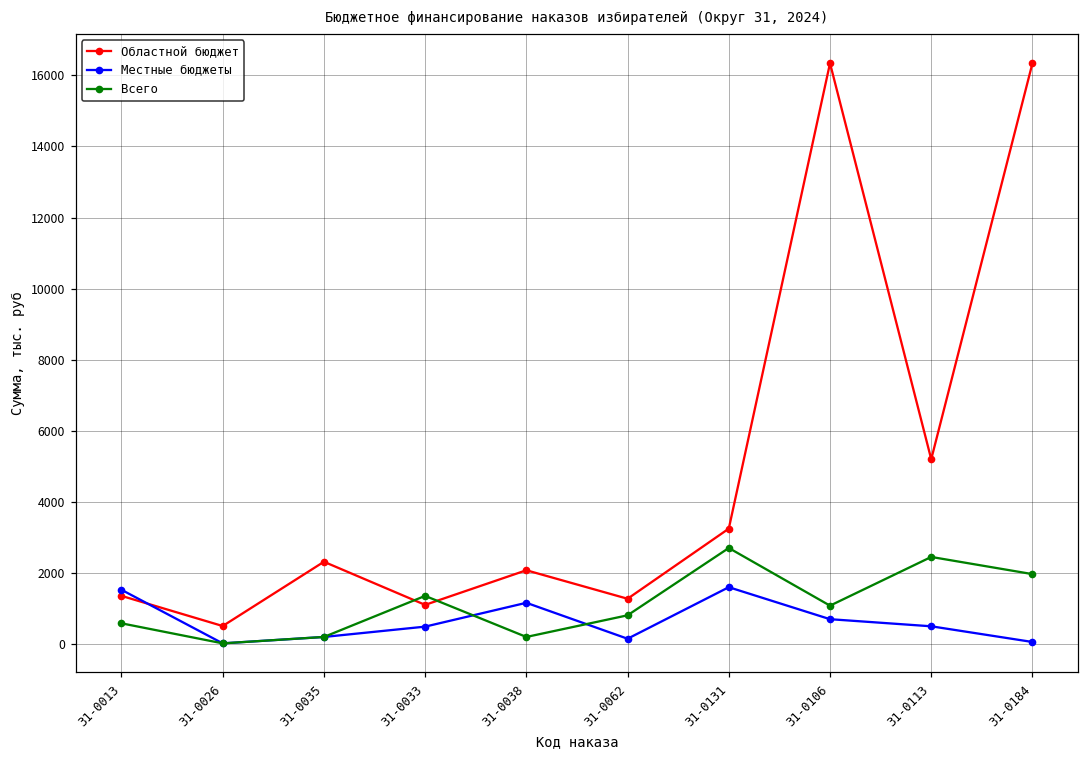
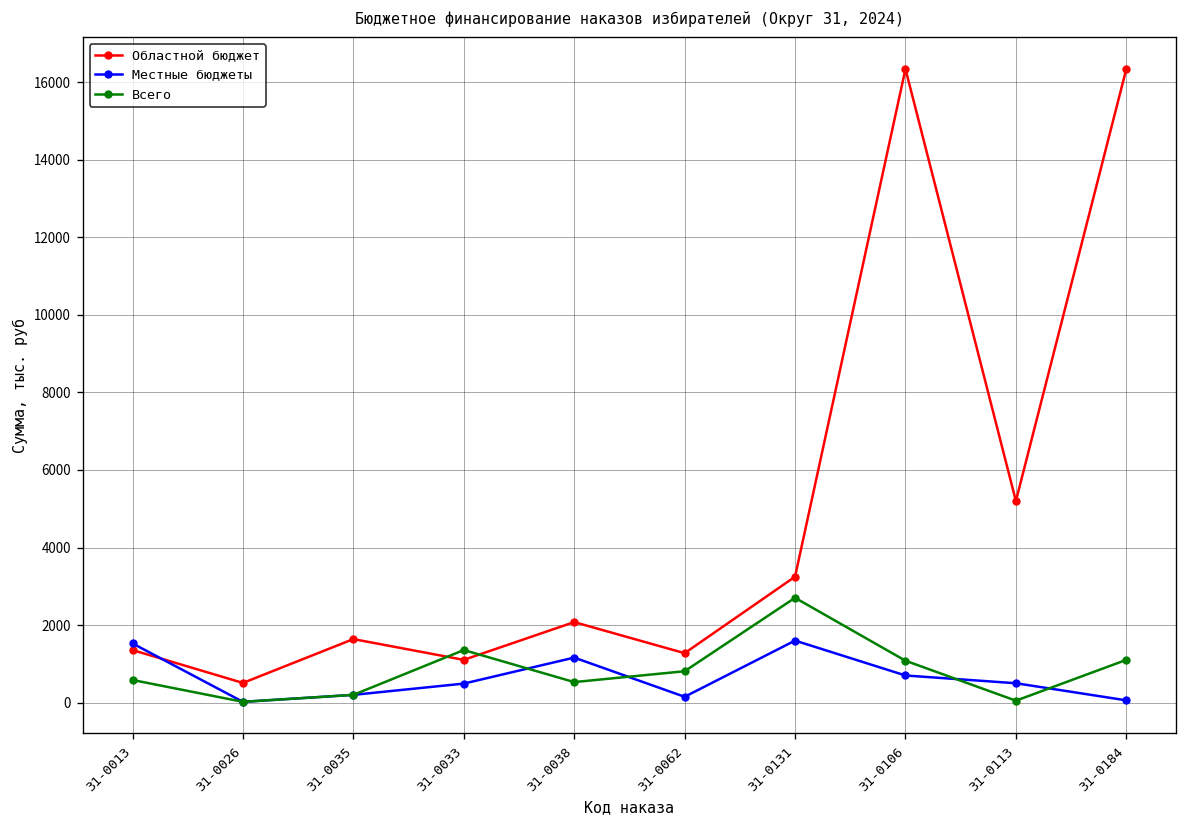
Областной бюджет, 31-0035: 2300 -> 1600
Всего, 31-0038: 200 -> 500
Всего, 31-0113: 2500 -> 100
Всего, 31-0184: 2000 -> 1100
